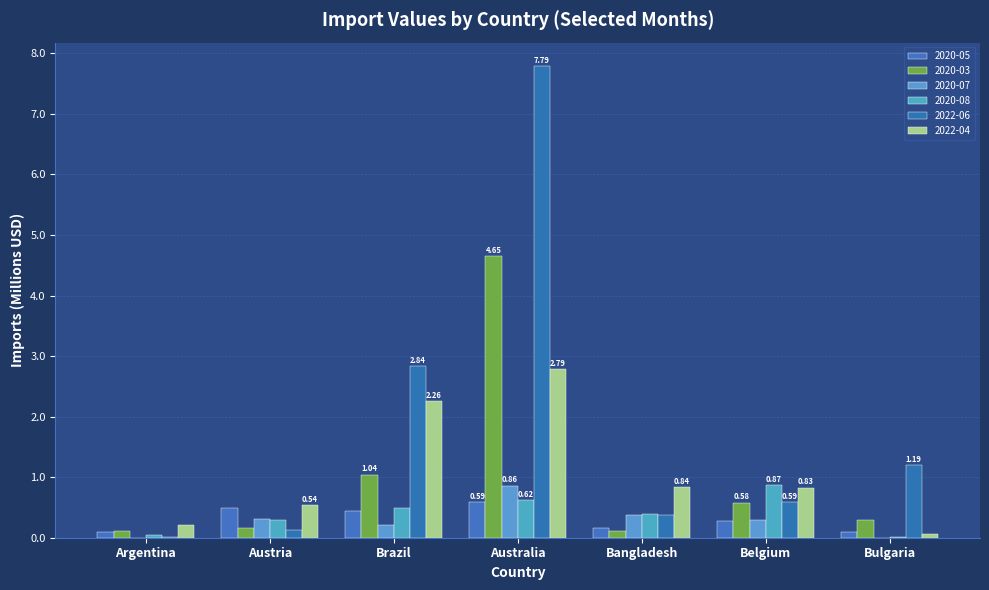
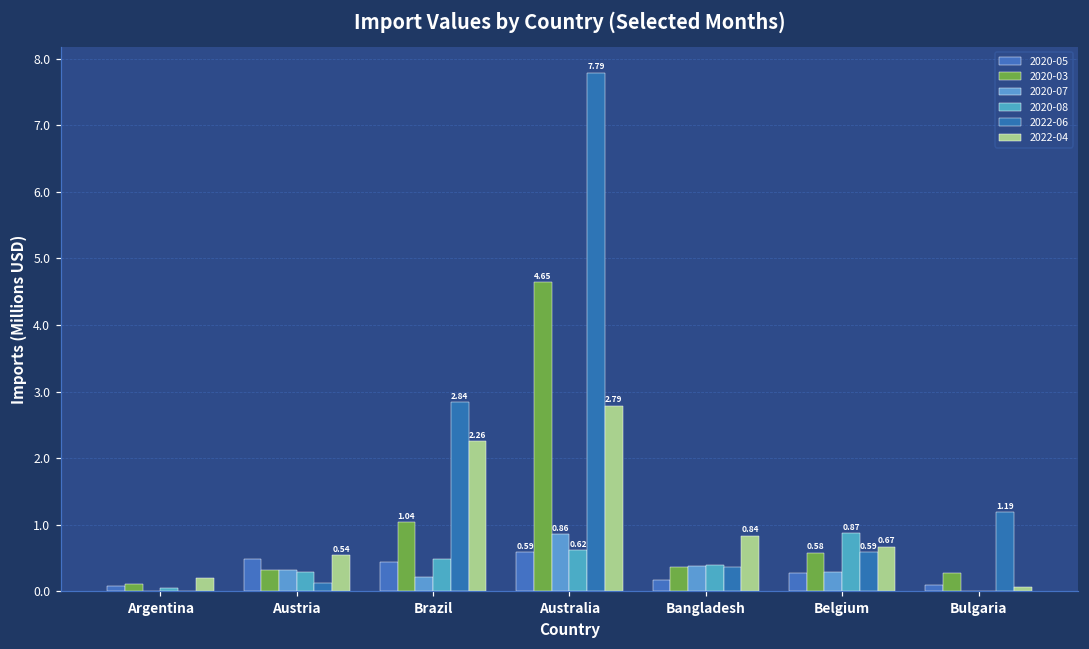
2020-03, Austria: 0.2 -> 0.3
2020-03, Bangladesh: 0.1 -> 0.4
2022-04, Belgium: 0.83 -> 0.67
